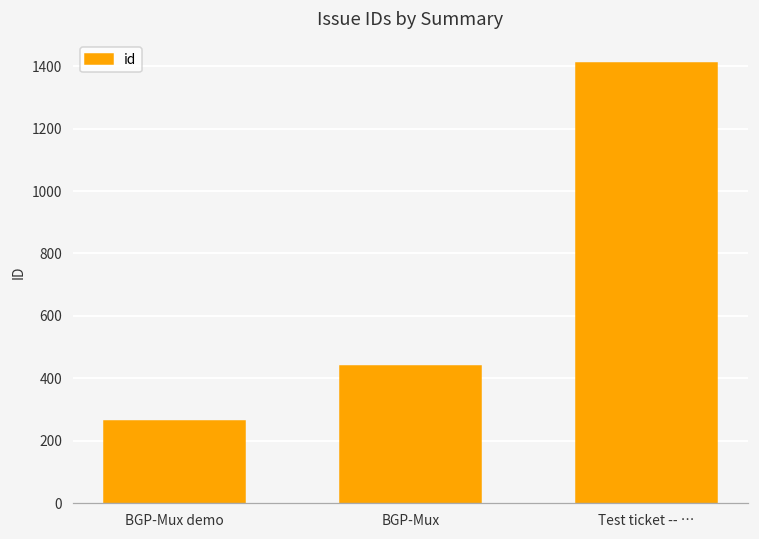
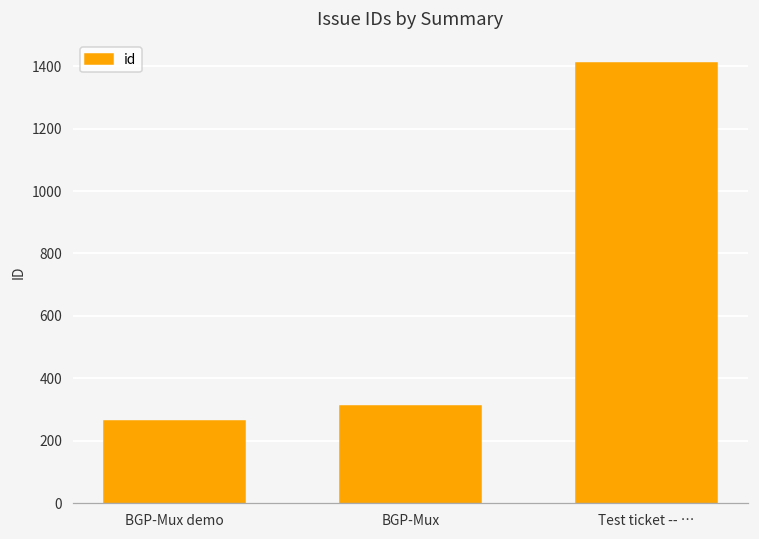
BGP-Mux: 440 -> 310
